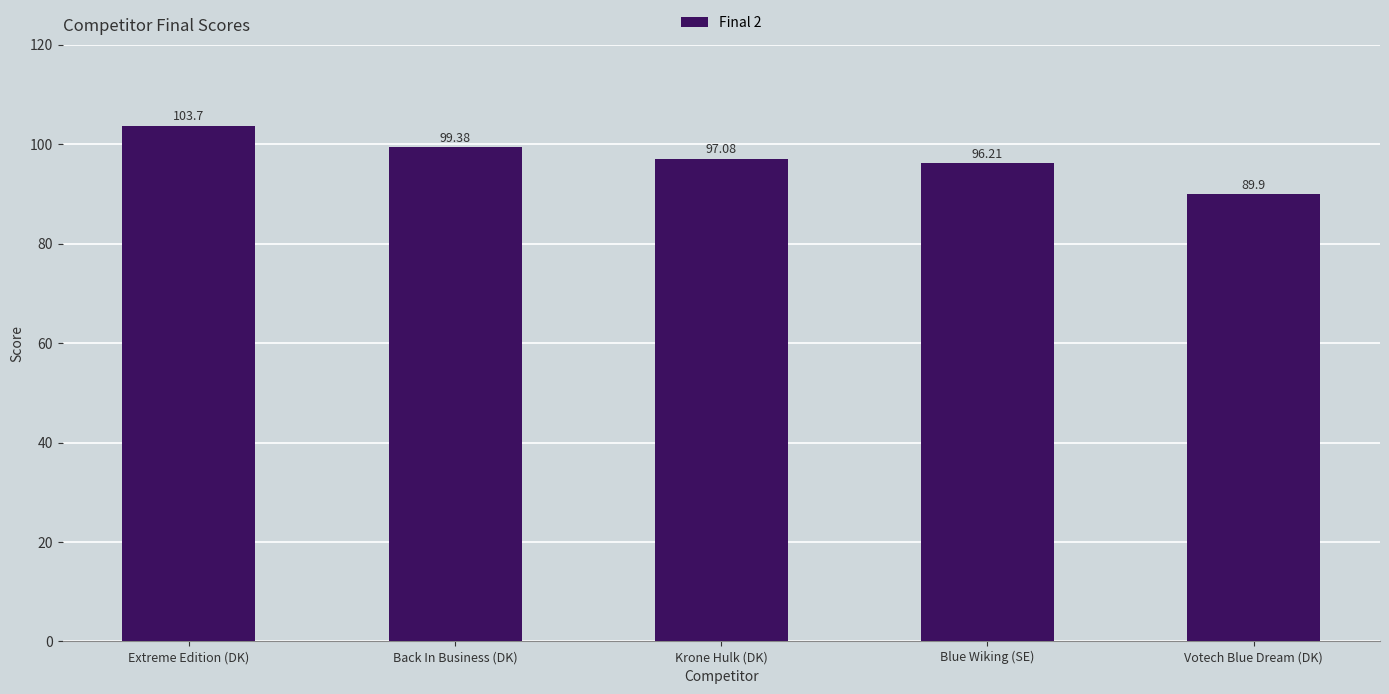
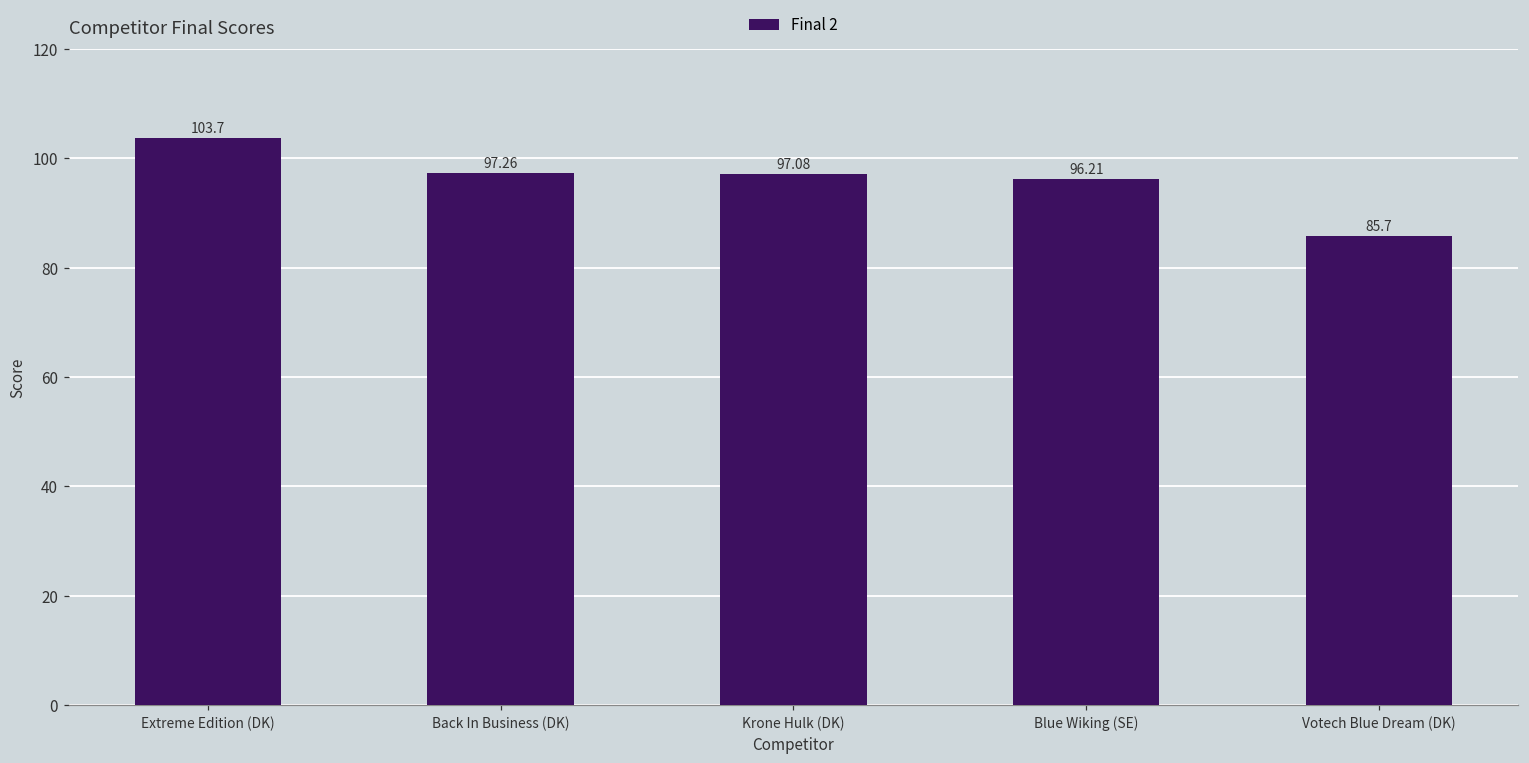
Back In Business (DK): 99.38 -> 97.26
Votech Blue Dream (DK): 89.9 -> 85.7
